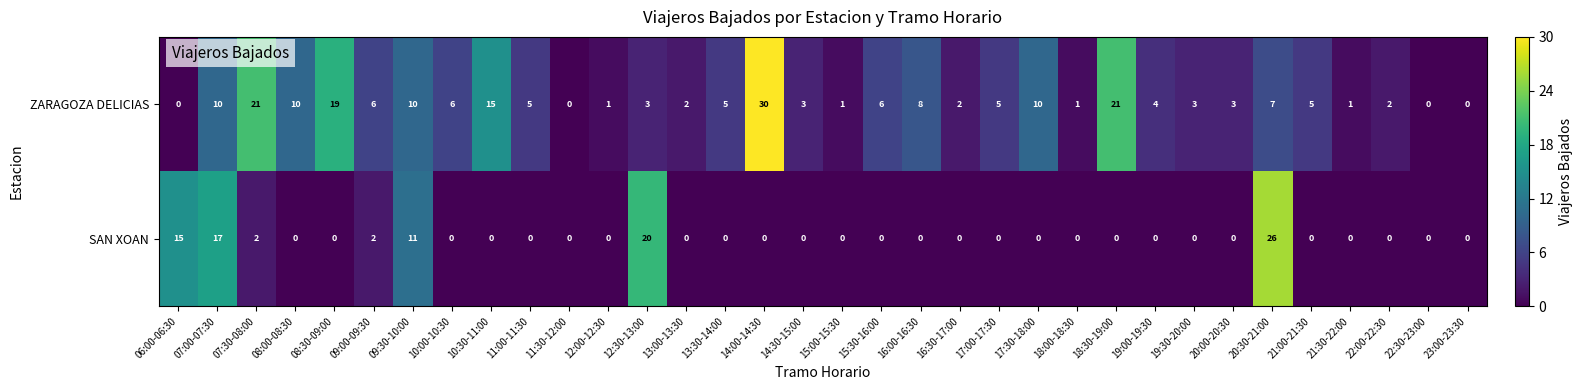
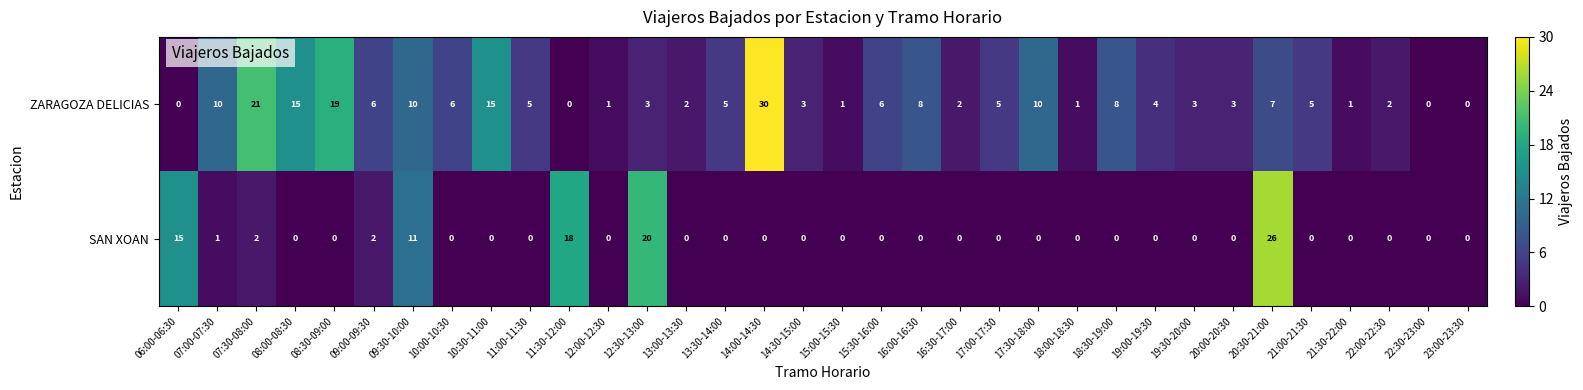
ZARAGOZA DELICIAS, 08:00-08:30: 10 -> 15
ZARAGOZA DELICIAS, 18:30-19:00: 21 -> 8
SAN XOAN, 07:00-07:30: 17 -> 1
SAN XOAN, 11:30-12:00: 0 -> 18
